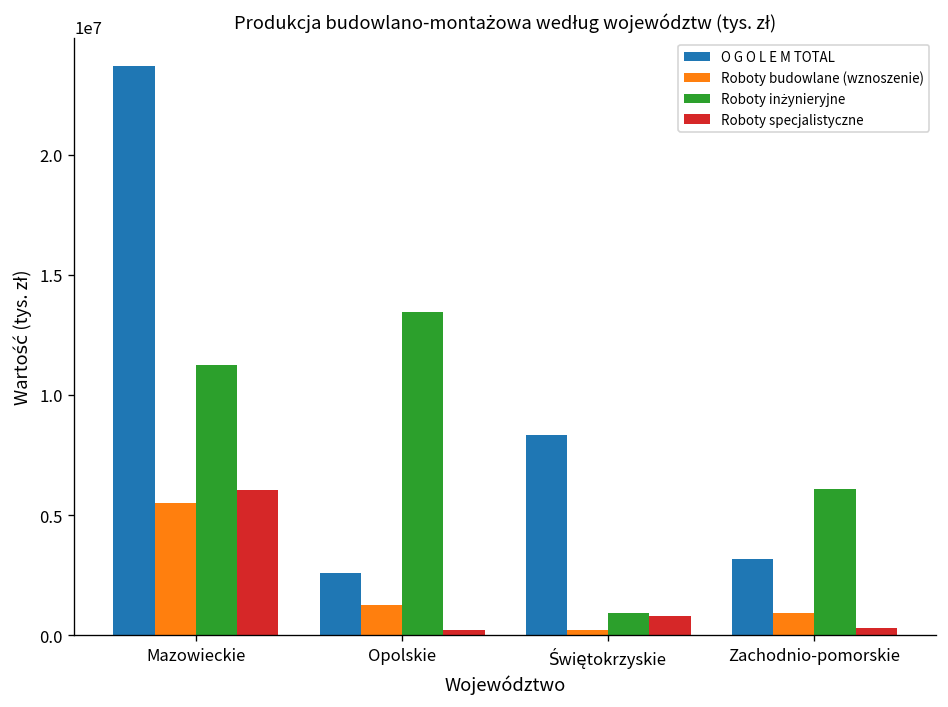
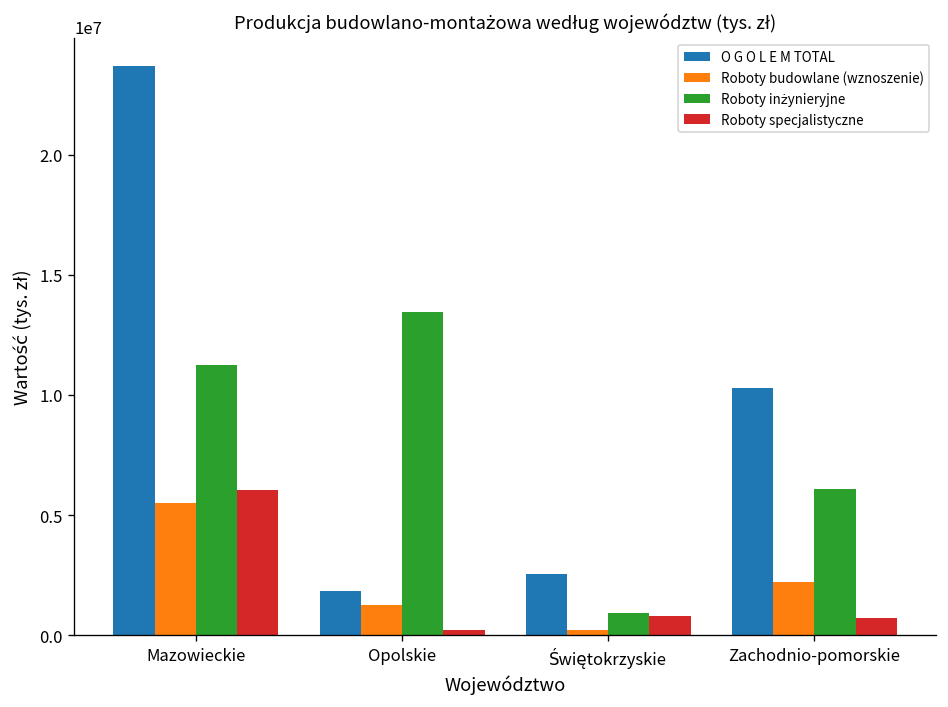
O G O L E M TOTAL, Opolskie: 2600000 -> 1800000
O G O L E M TOTAL, Świętokrzyskie: 8300000 -> 2600000
O G O L E M TOTAL, Zachodnio-pomorskie: 3200000 -> 10300000
Roboty budowlane (wznoszenie), Zachodnio-pomorskie: 900000 -> 2200000
Roboty specjalistyczne, Zachodnio-pomorskie: 300000 -> 700000
